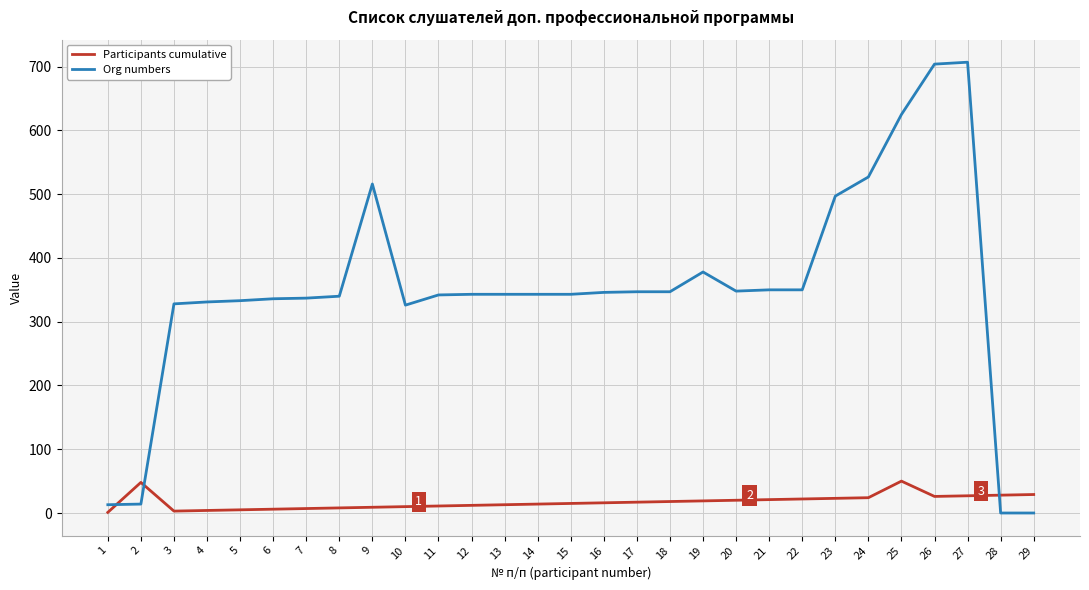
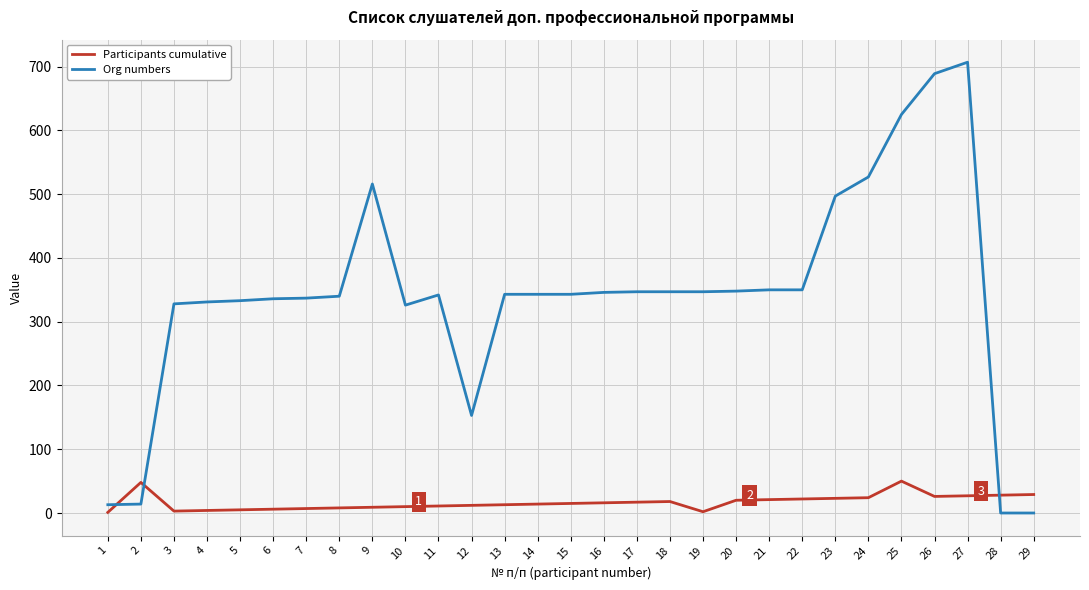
Org numbers, 12: 340 -> 150
Participants cumulative, 19: 20 -> 0
Org numbers, 19: 380 -> 350
Org numbers, 26: 700 -> 690
